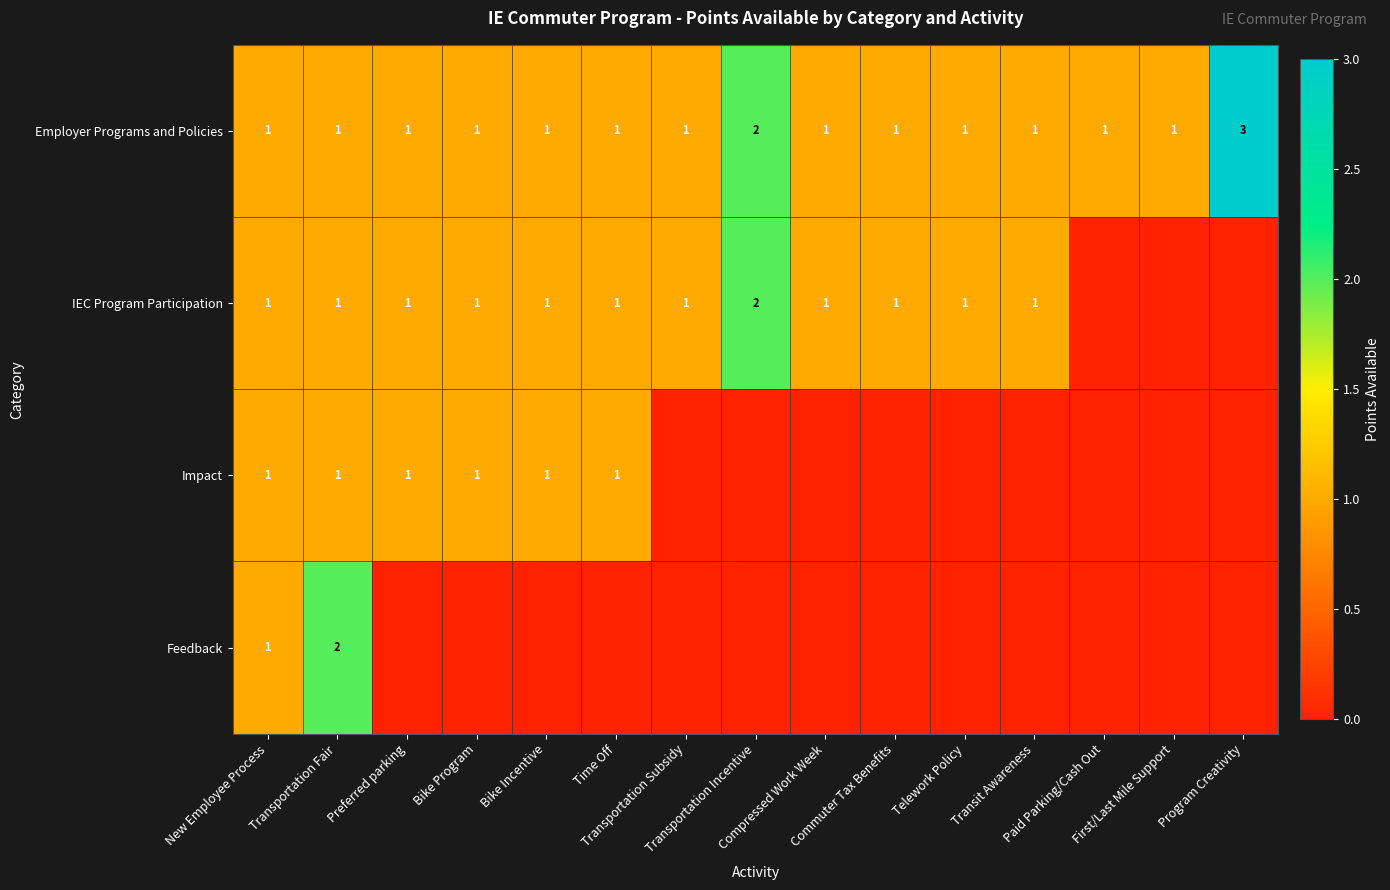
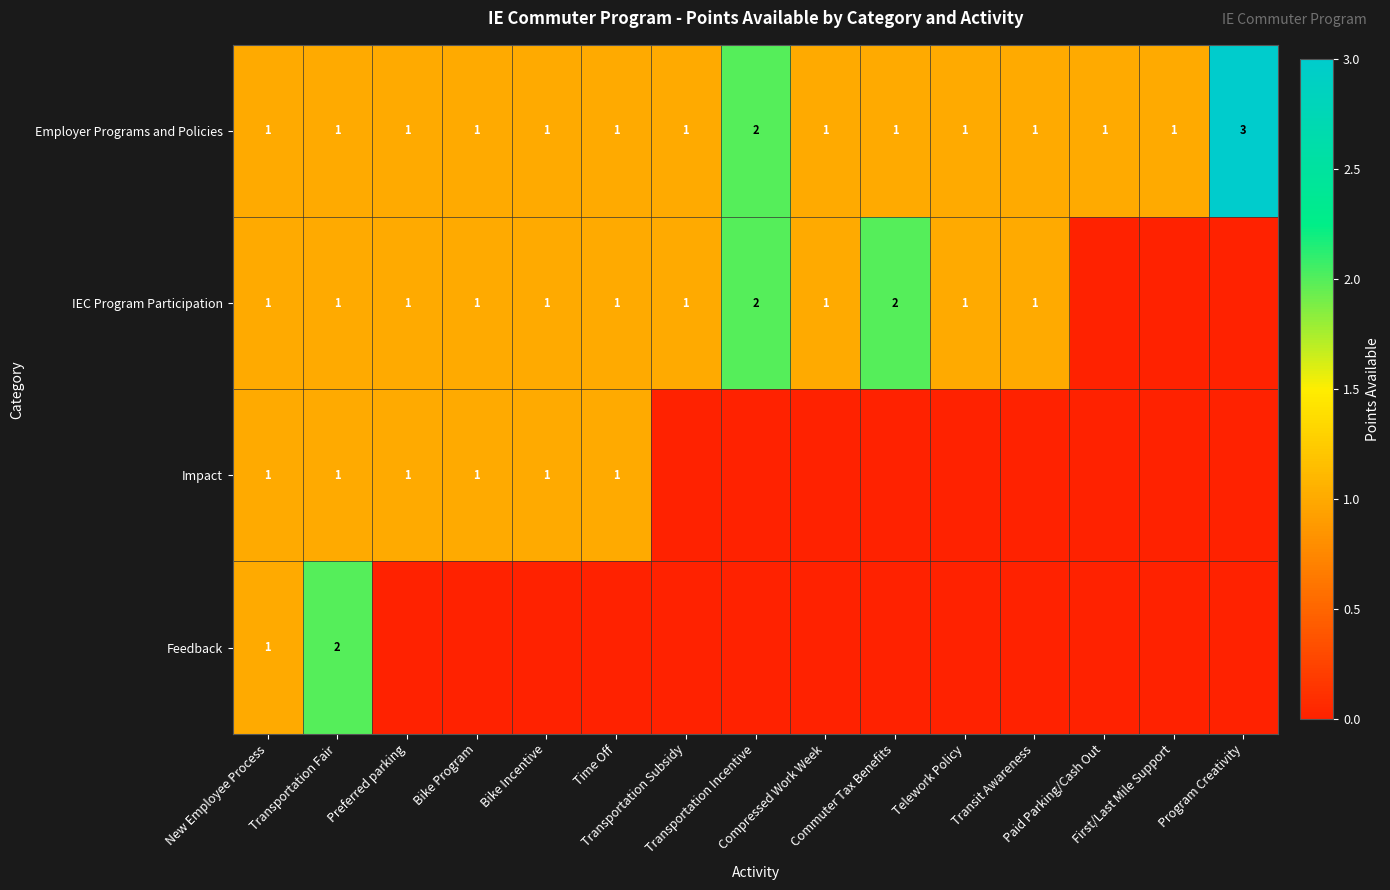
IEC Program Participation, Commuter Tax Benefits: 1 -> 2
